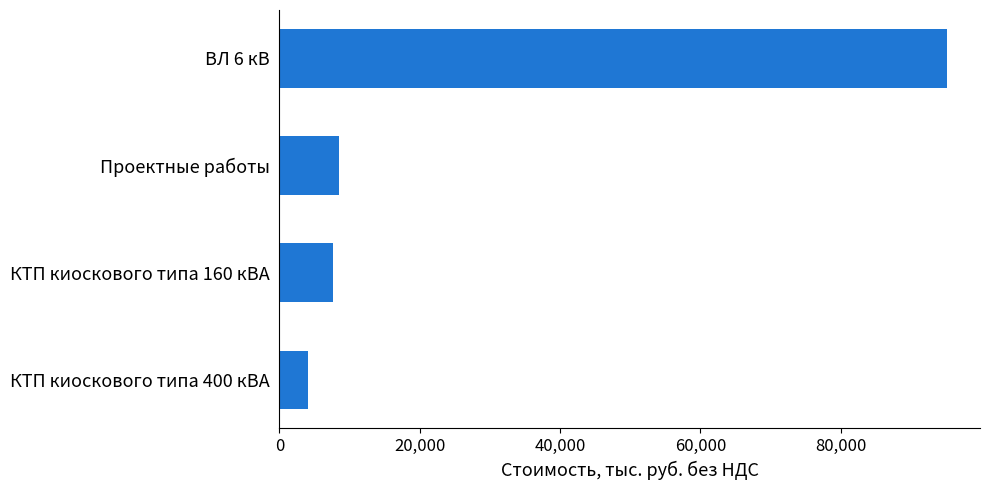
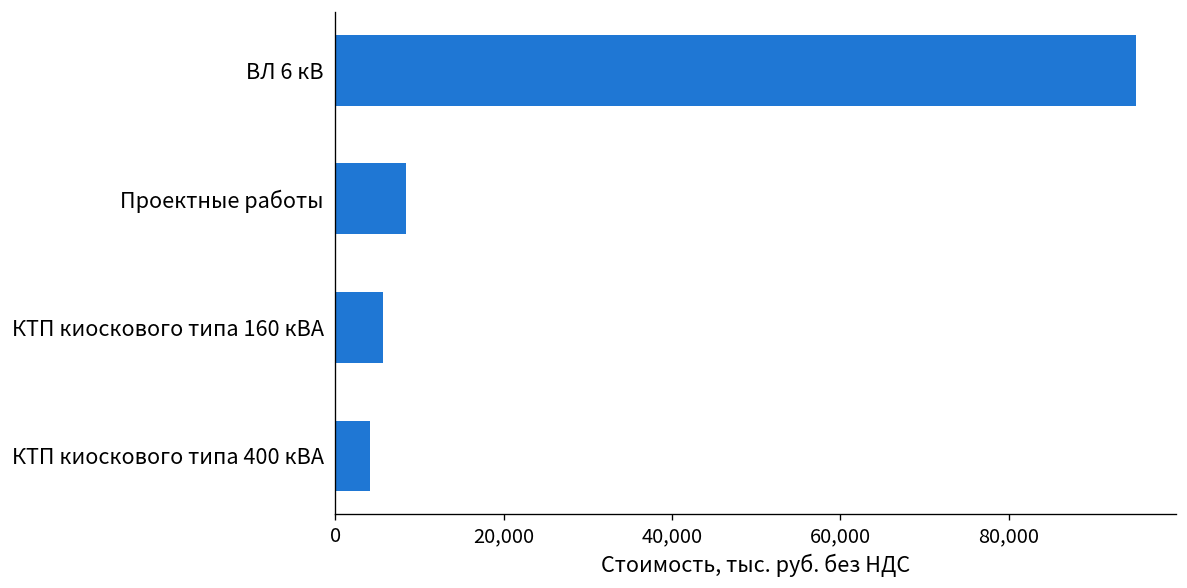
КТП киоскового типа 160 кВА: 8,000 -> 6,000
